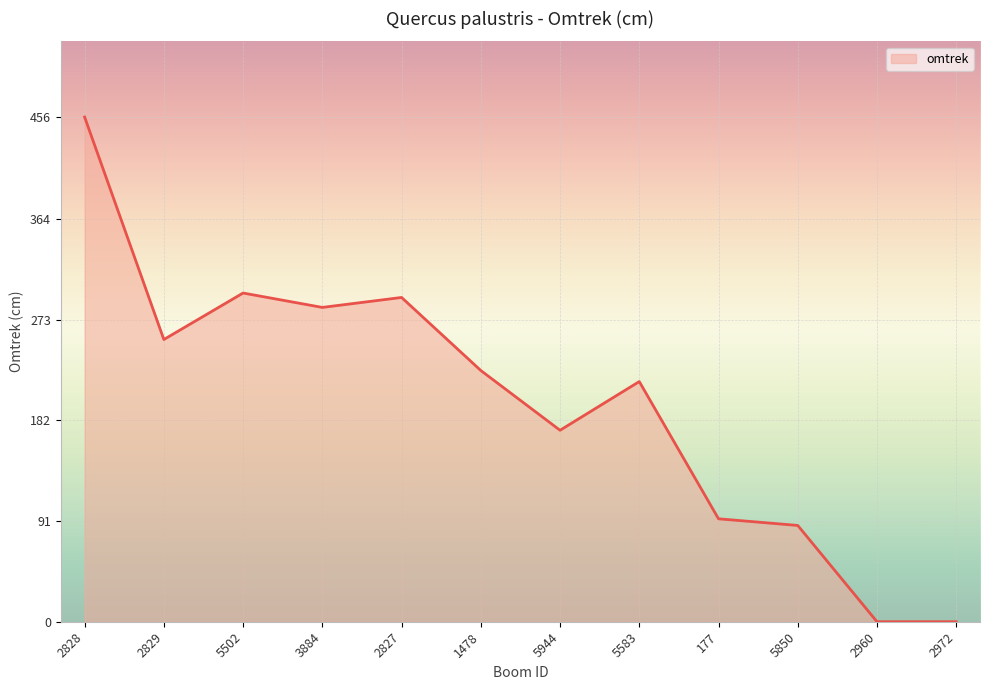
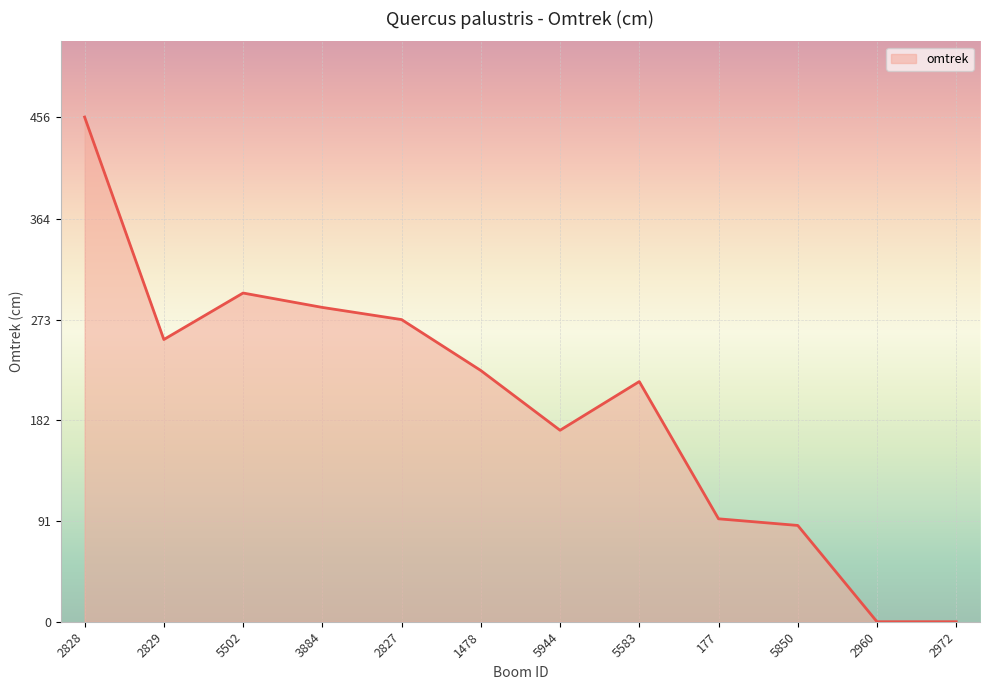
2827: 293 -> 273
